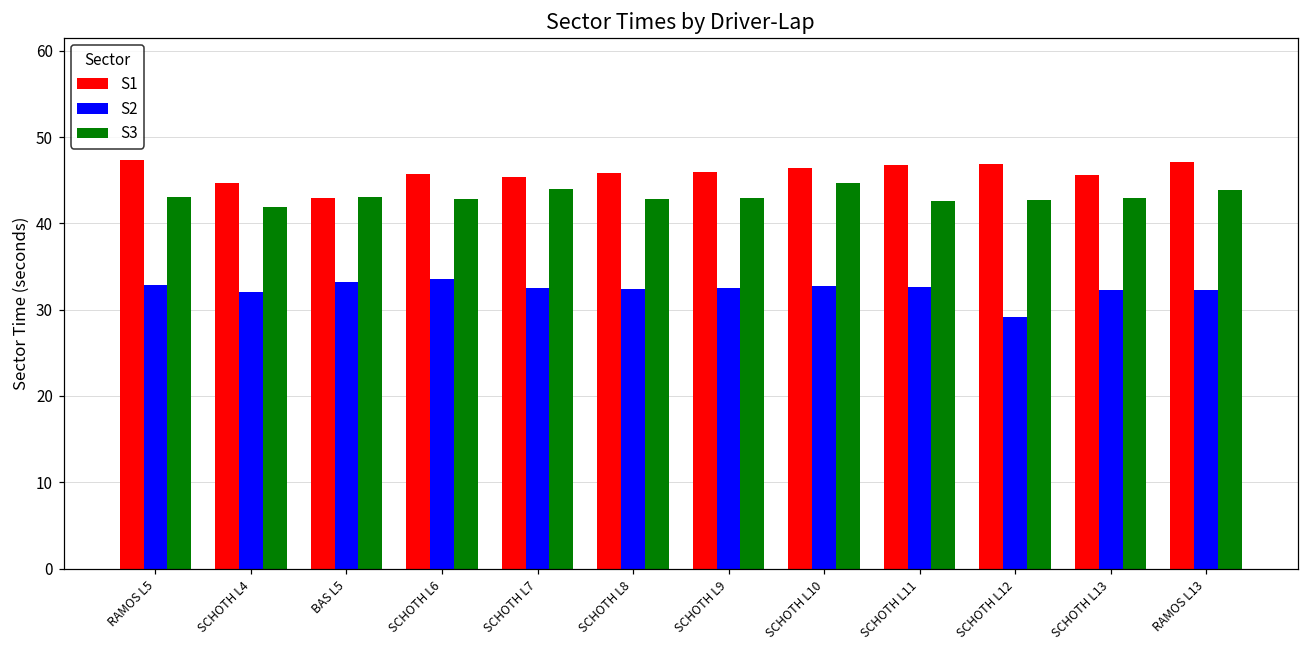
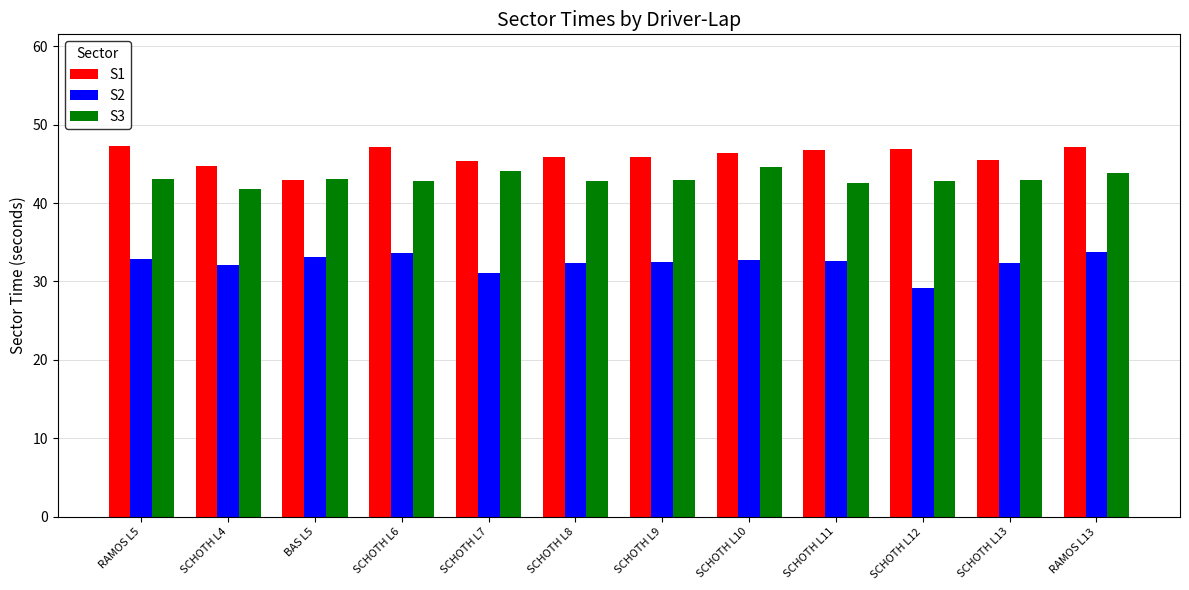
S1, SCHOTH L6: 46 -> 47
S2, SCHOTH L7: 32 -> 31
S2, RAMOS L13: 32 -> 34
